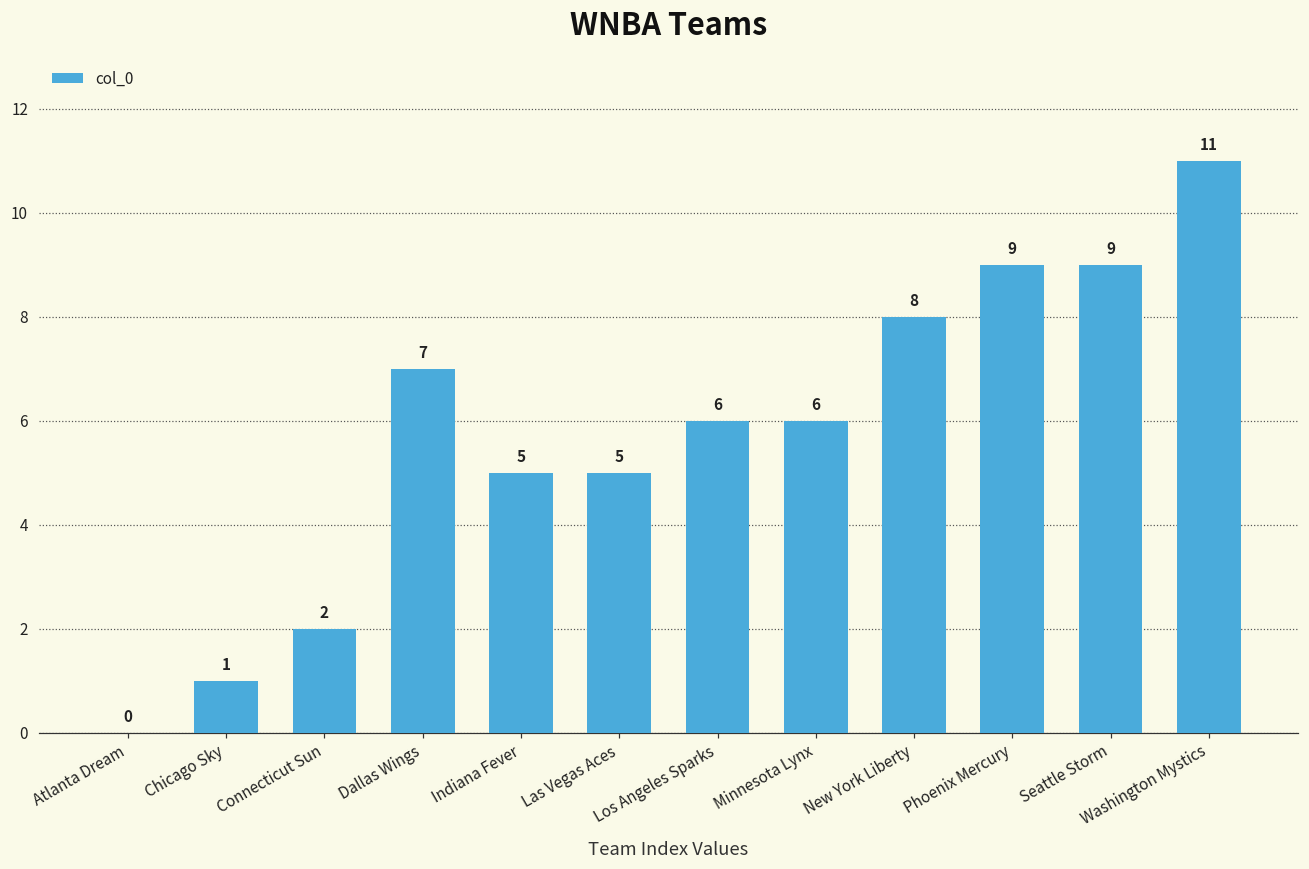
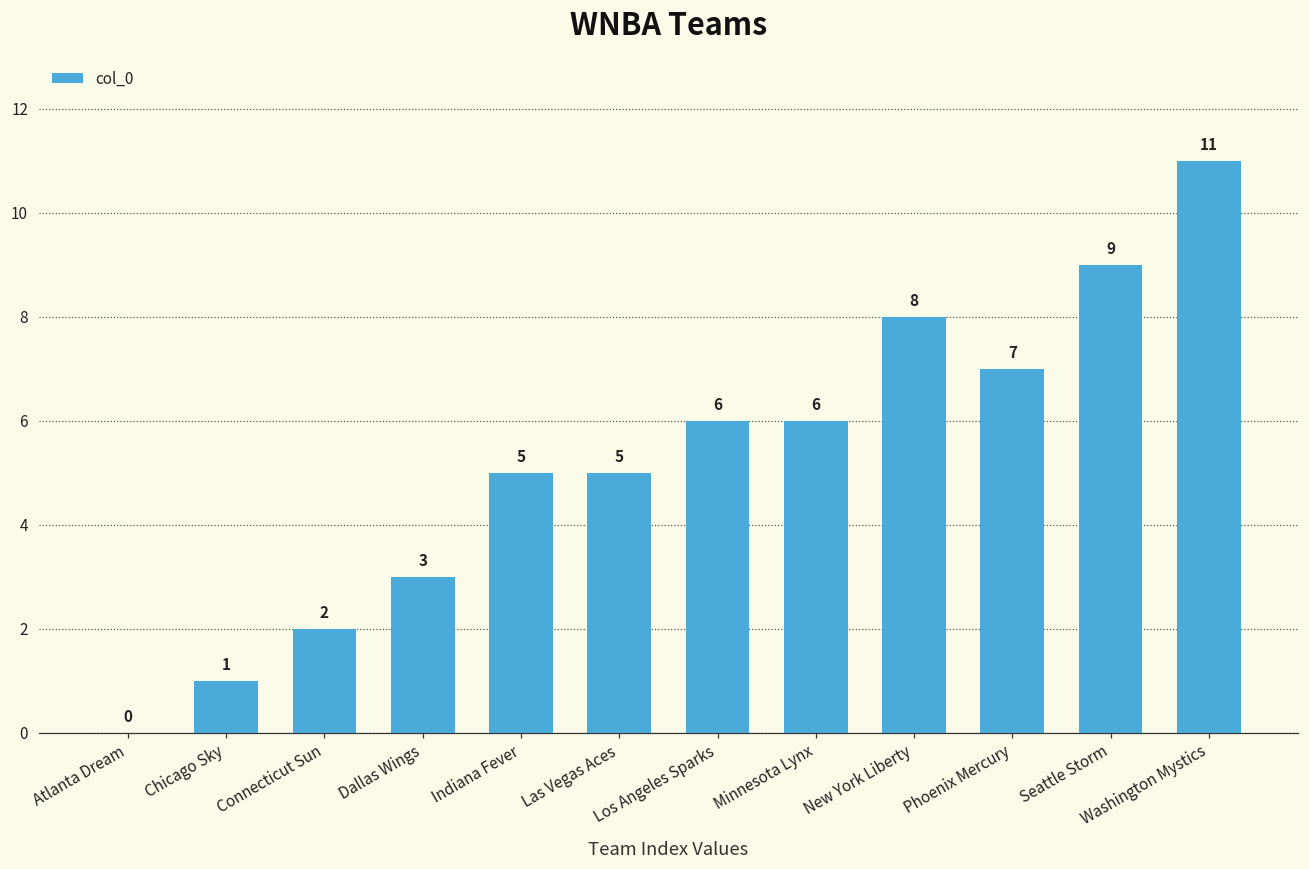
Dallas Wings: 7 -> 3
Phoenix Mercury: 9 -> 7
